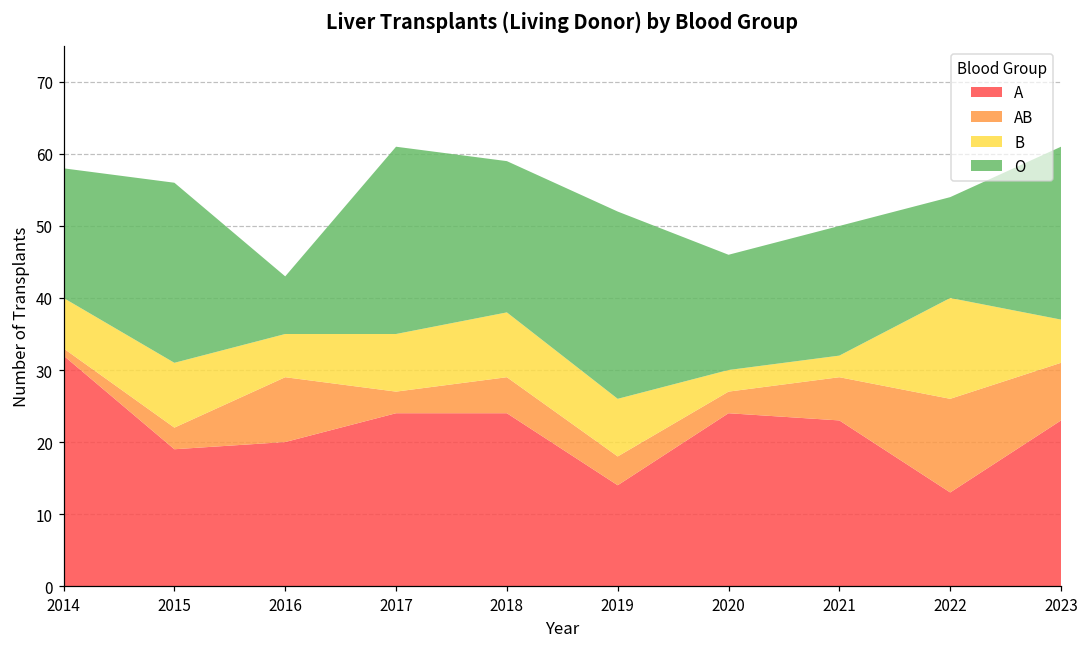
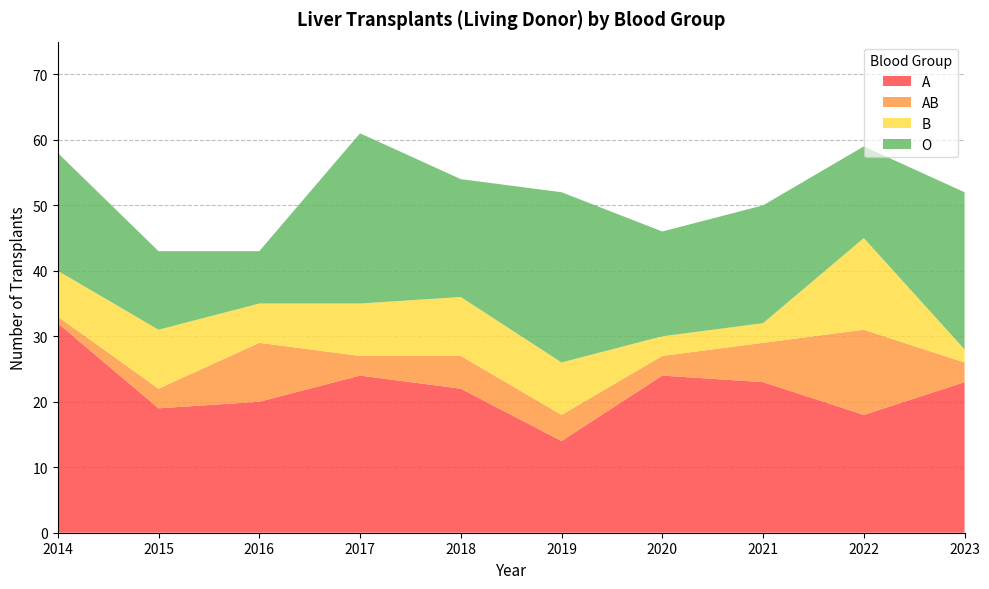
O, 2015: 25 -> 12
A, 2018: 24 -> 22
O, 2018: 21 -> 18
A, 2022: 13 -> 18
AB, 2023: 8 -> 3
B, 2023: 6 -> 2
